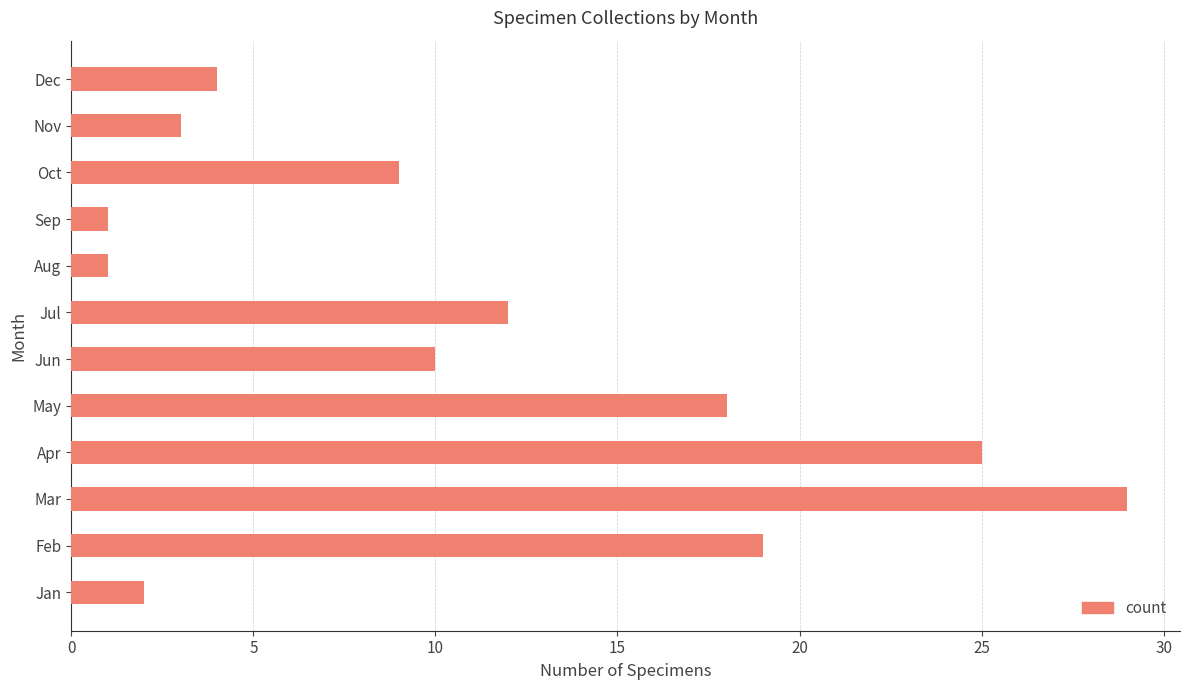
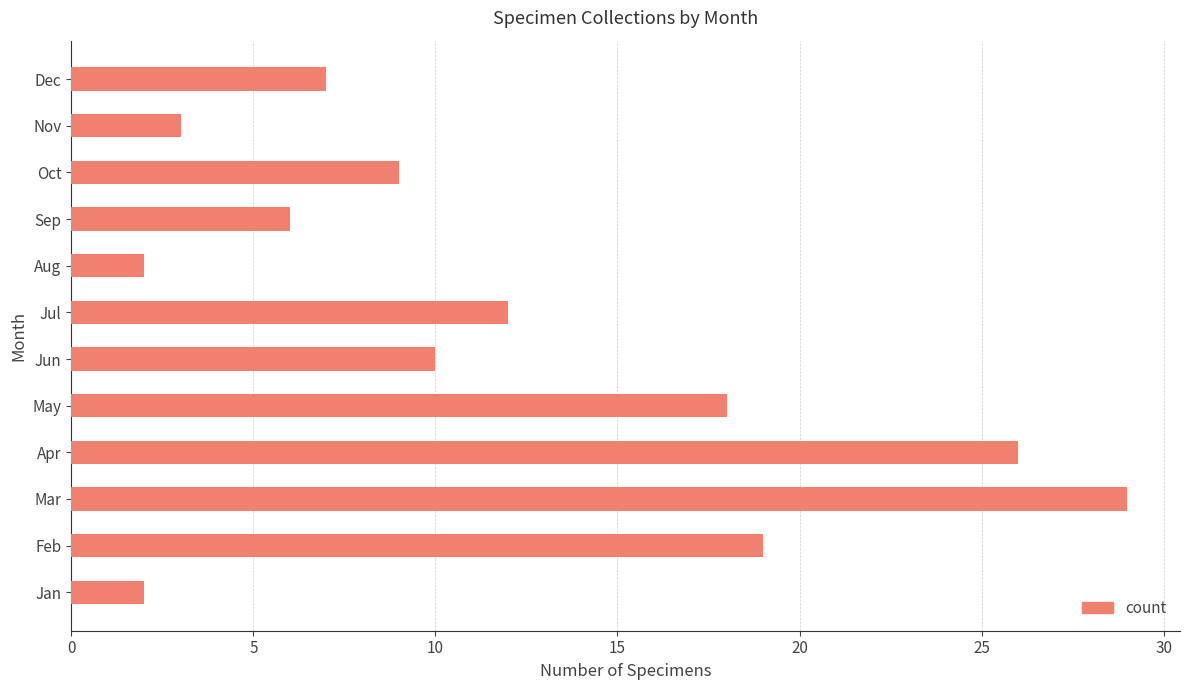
Dec: 4 -> 7
Sep: 1 -> 6
Aug: 1 -> 2
Apr: 25 -> 26
